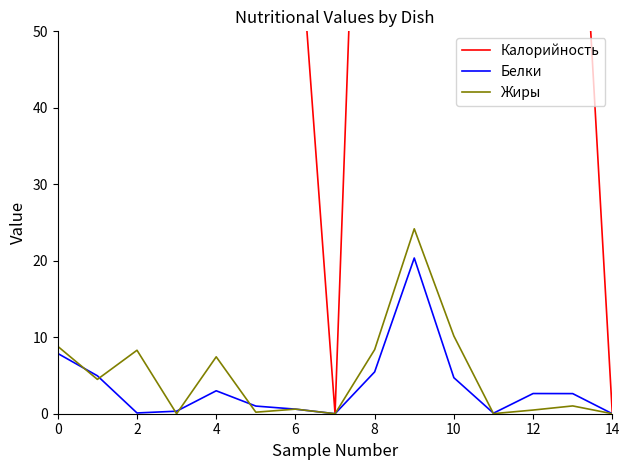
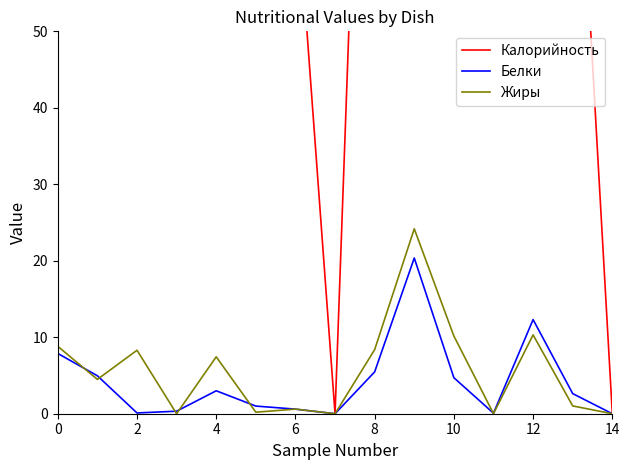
Белки, 12: 3 -> 12
Жиры, 12: 0 -> 10
